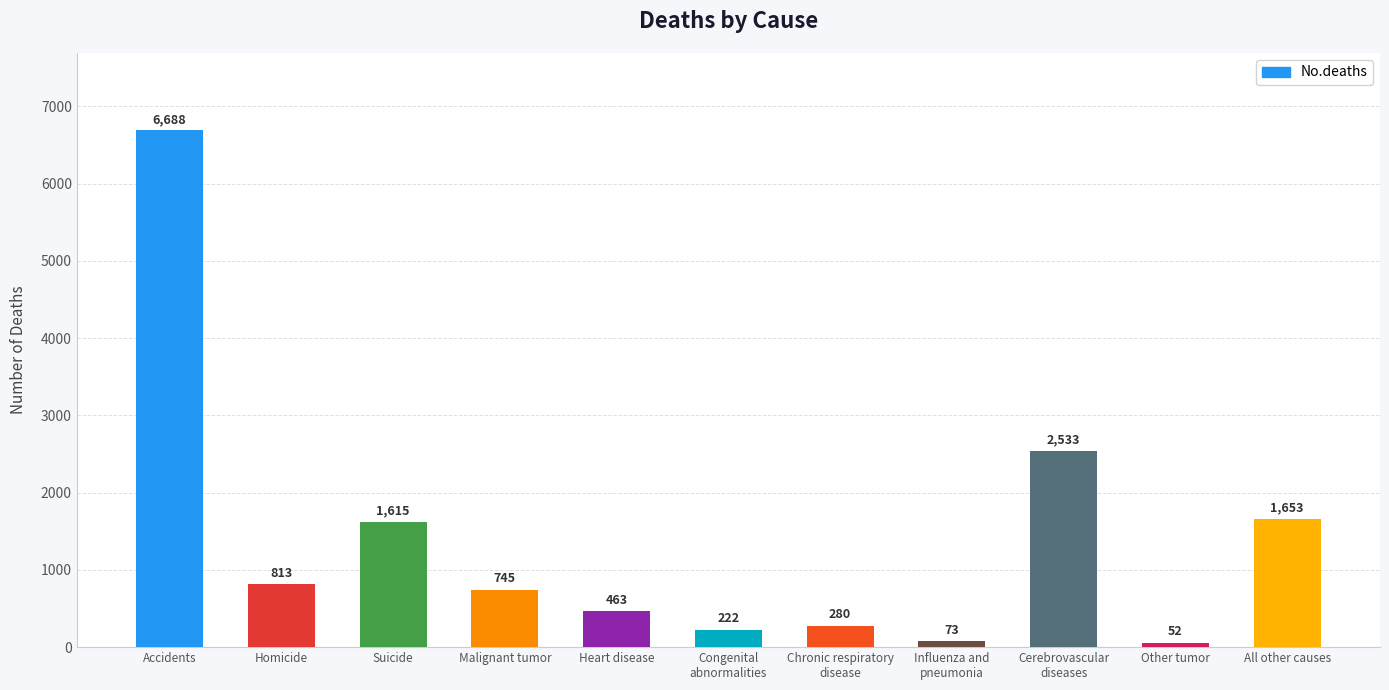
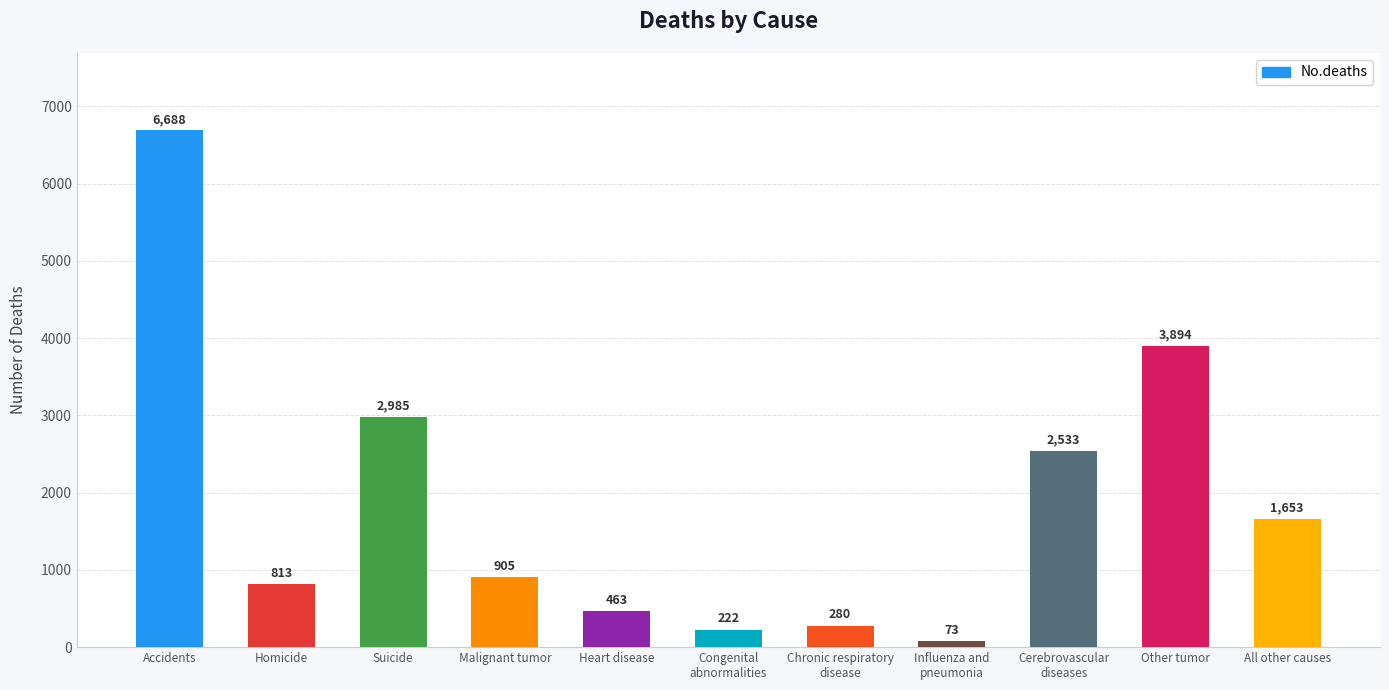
Suicide: 1,615 -> 2,985
Malignant tumor: 745 -> 905
Other tumor: 52 -> 3,894
